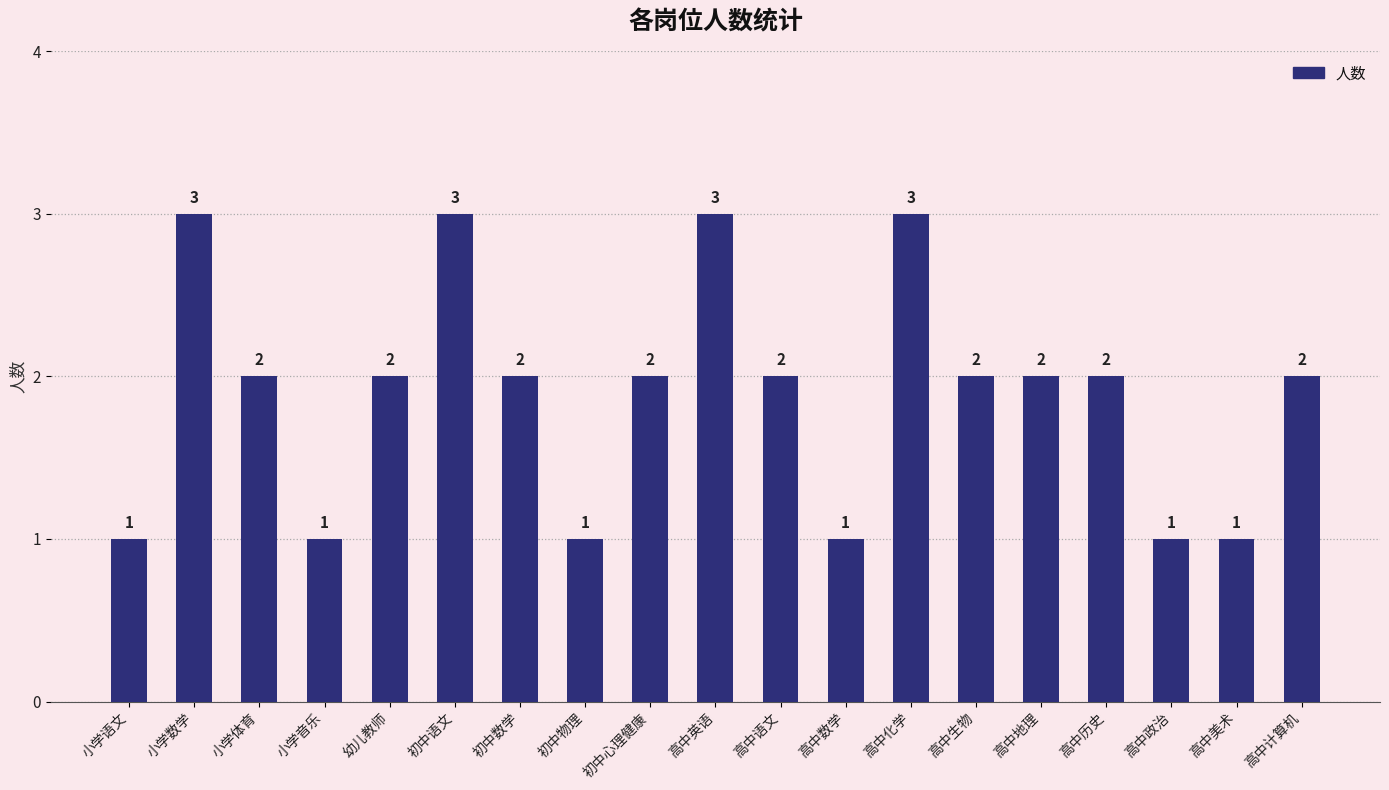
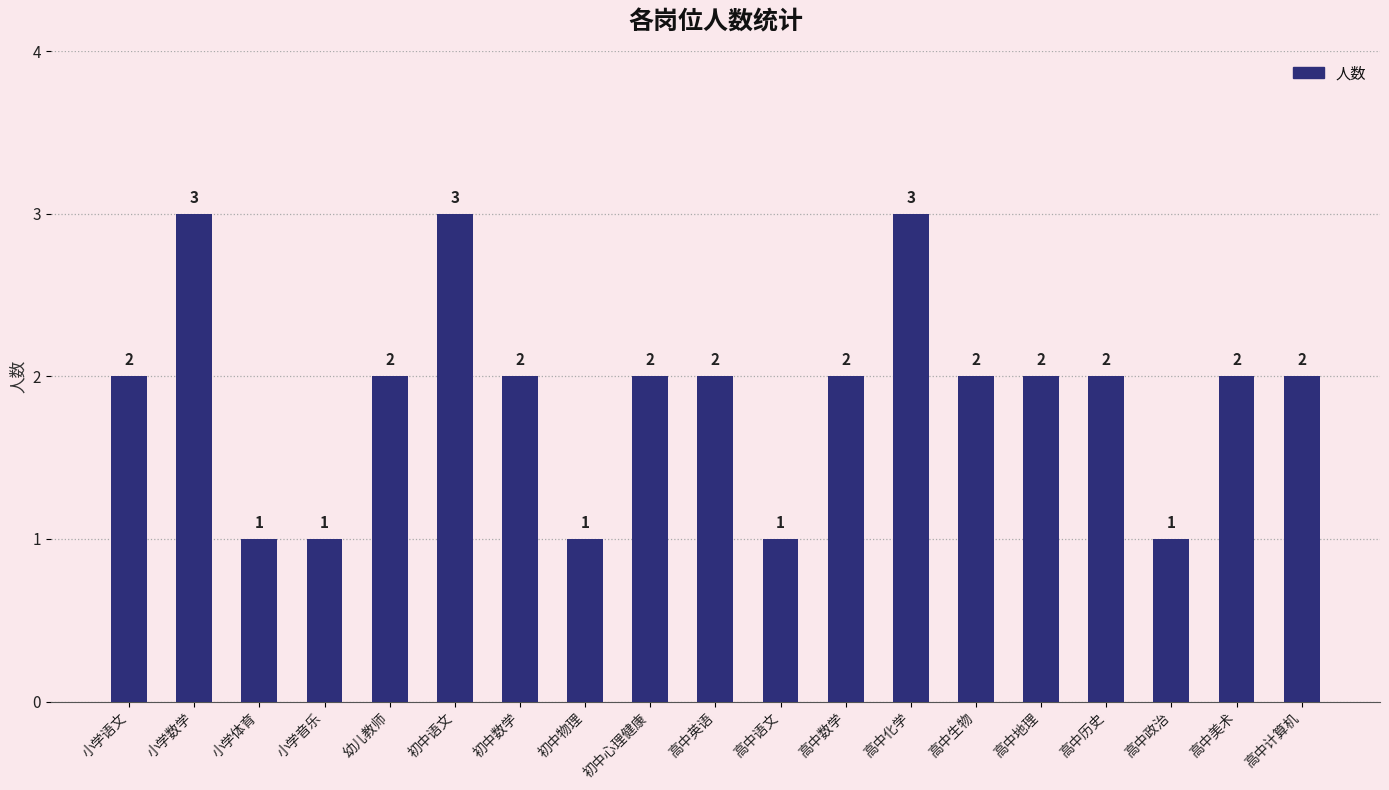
小学语文: 1 -> 2
小学体育: 2 -> 1
高中英语: 3 -> 2
高中语文: 2 -> 1
高中数学: 1 -> 2
高中美术: 1 -> 2
